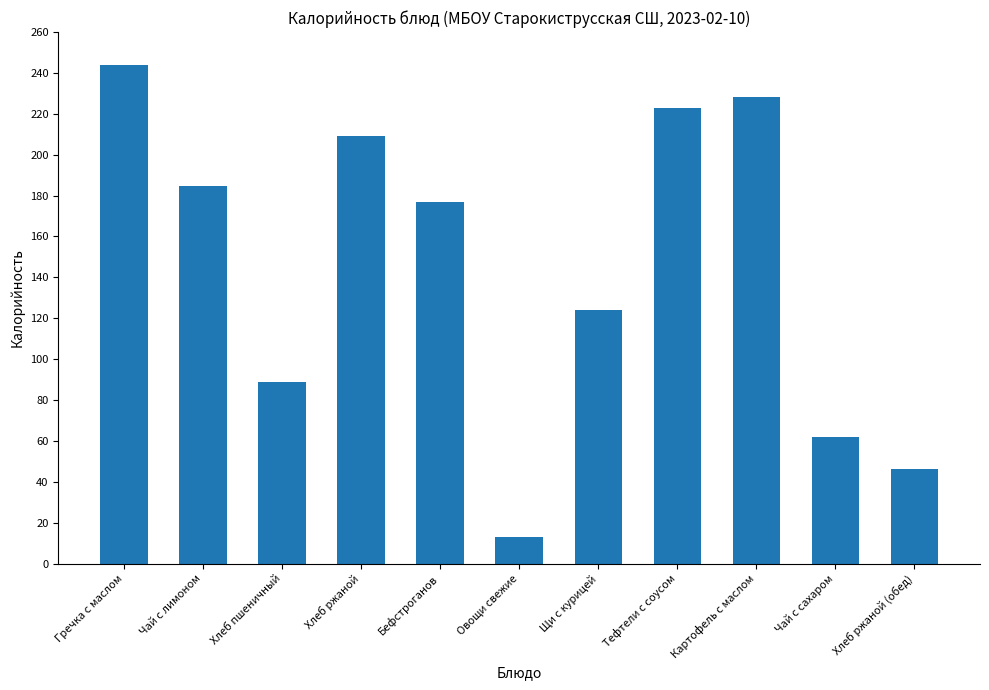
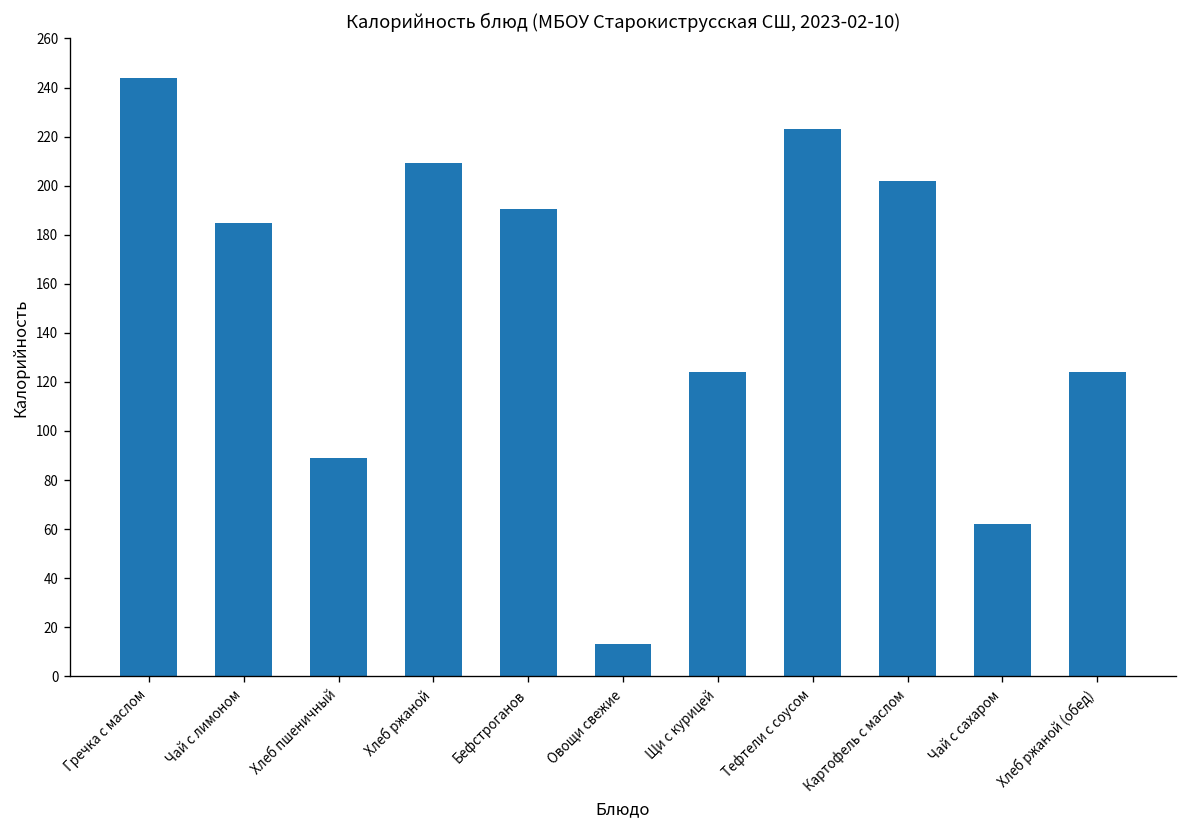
Бефстроганов: 177 -> 191
Картофель с маслом: 228 -> 202
Хлеб ржаной (обед): 46 -> 124
